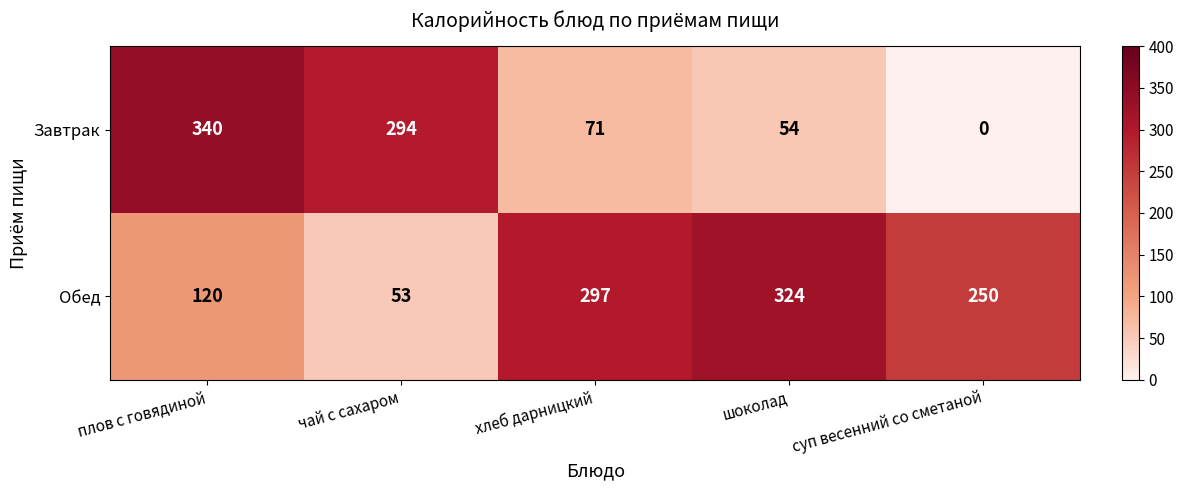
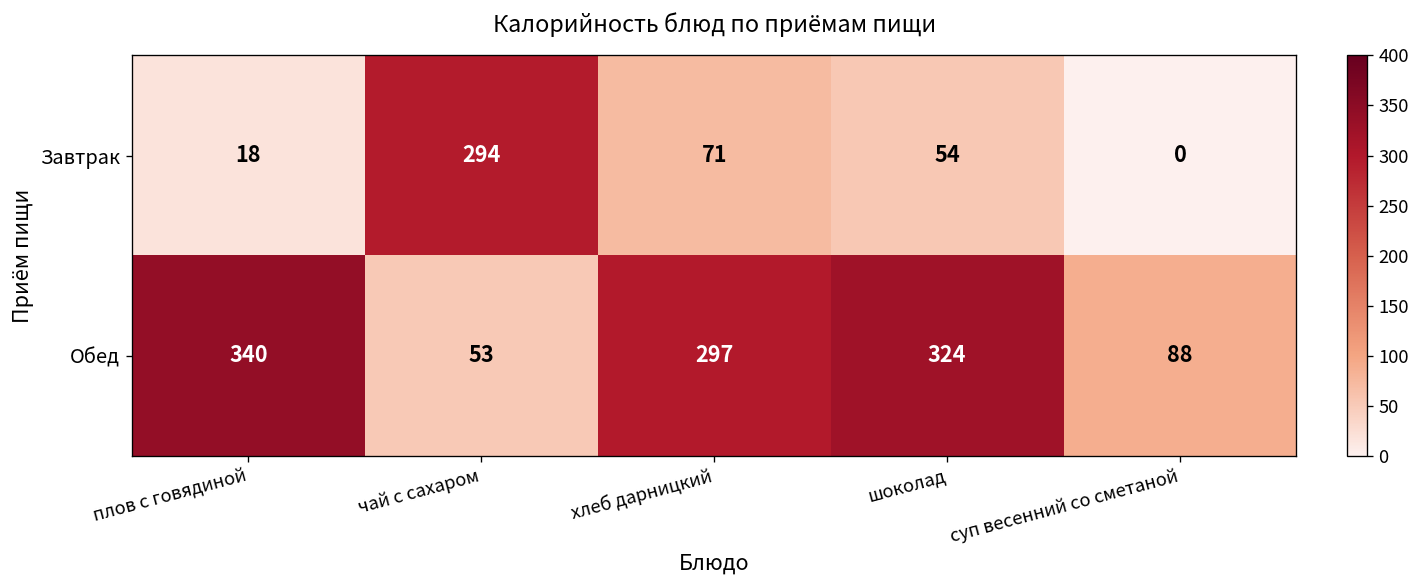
Завтрак, плов с говядиной: 340 -> 18
Обед, плов с говядиной: 120 -> 340
Обед, суп весенний со сметаной: 250 -> 88
